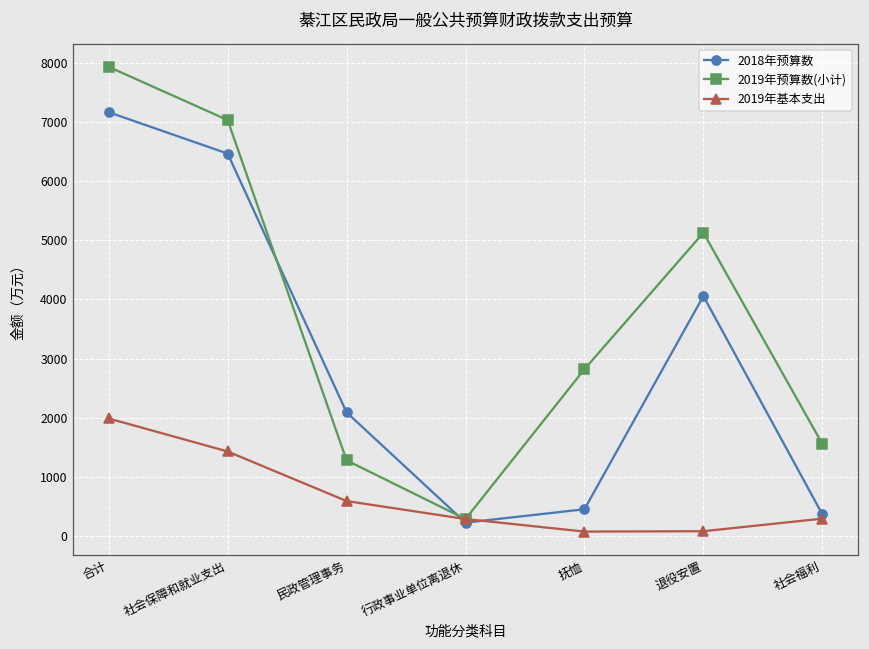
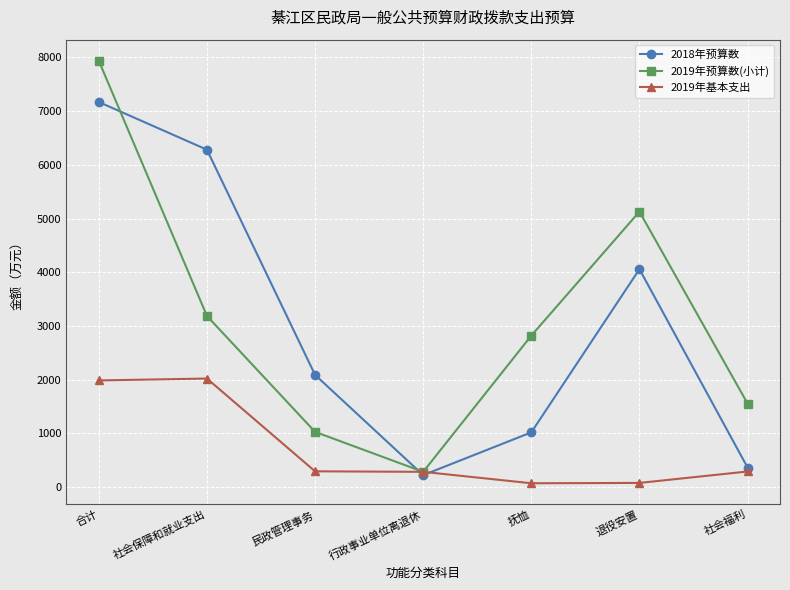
2018年预算数, 社会保障和就业支出: 6500 -> 6300
2019年预算数(小计), 社会保障和就业支出: 7000 -> 3200
2019年基本支出, 社会保障和就业支出: 1400 -> 2000
2019年预算数(小计), 民政管理事务: 1300 -> 1000
2019年基本支出, 民政管理事务: 600 -> 300
2018年预算数, 抚恤: 400 -> 1000
